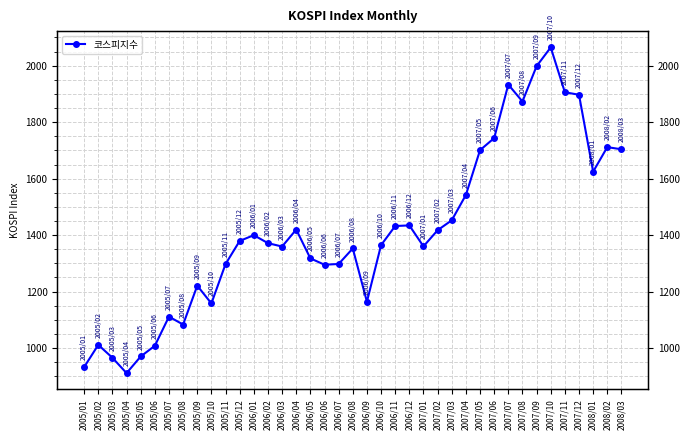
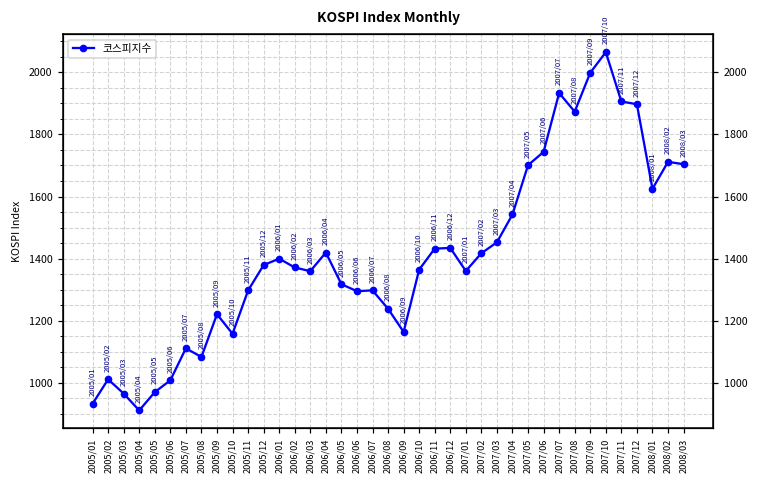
2006/08: 1350 -> 1240
